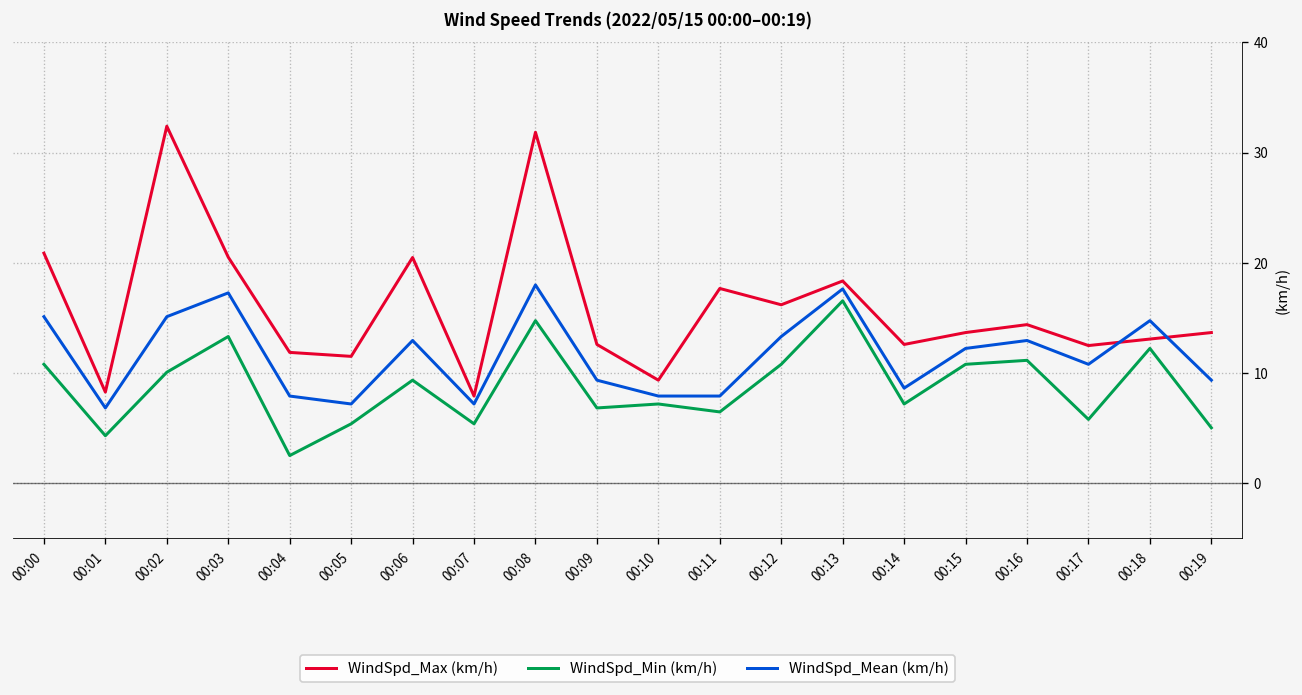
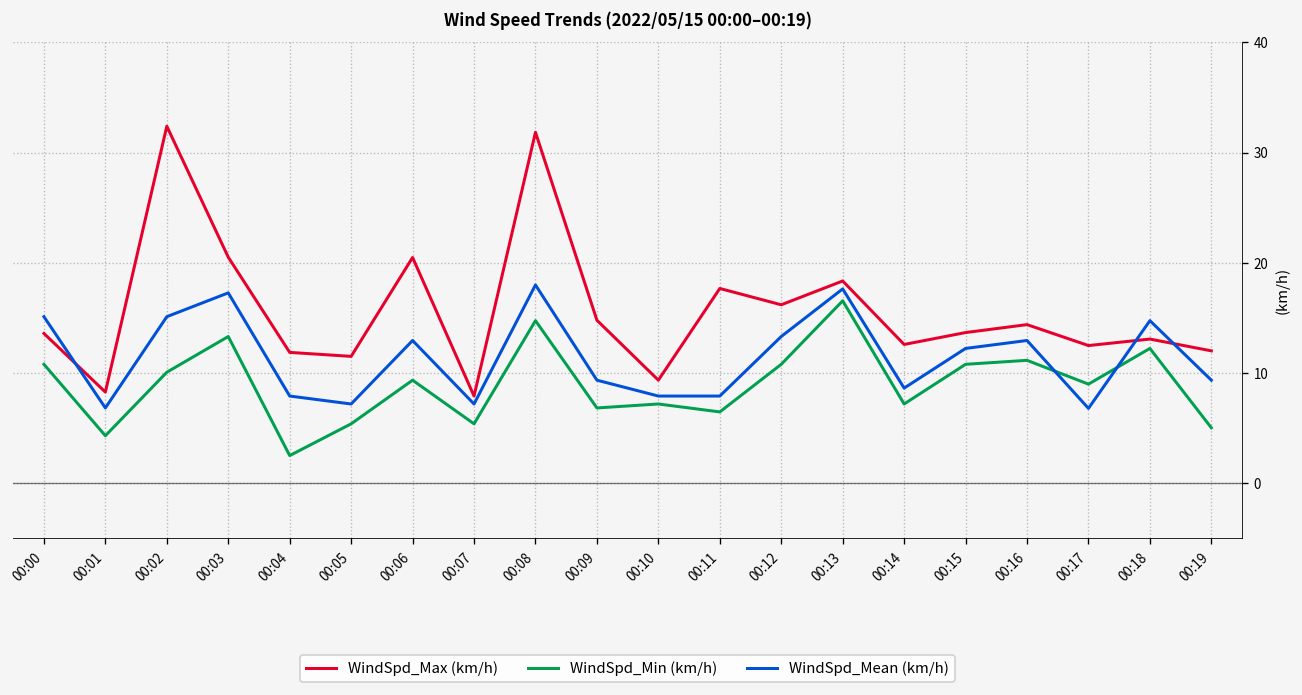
WindSpd_Max (km/h), 00:00: 21 -> 14
WindSpd_Max (km/h), 00:09: 13 -> 15
WindSpd_Min (km/h), 00:17: 6 -> 9
WindSpd_Mean (km/h), 00:17: 11 -> 7
WindSpd_Max (km/h), 00:19: 14 -> 12
